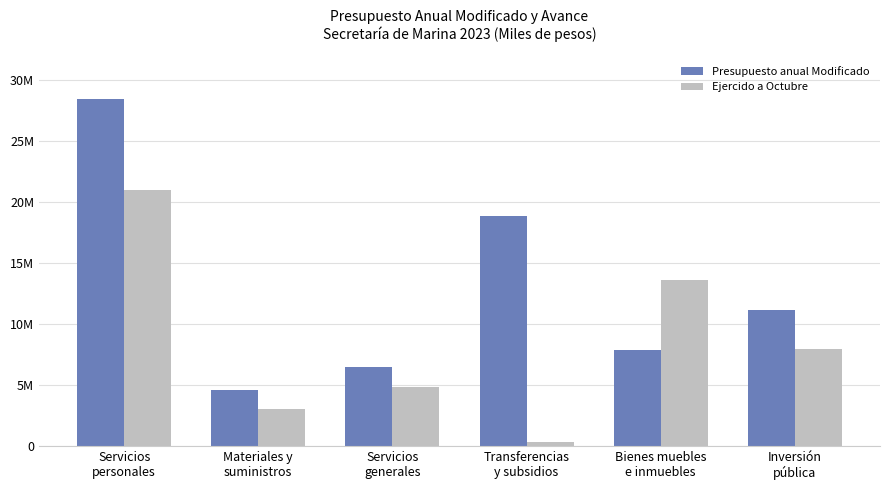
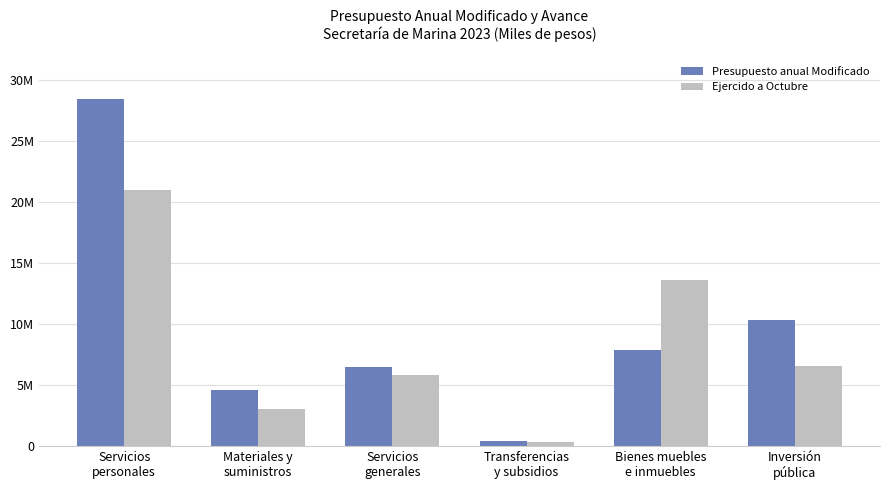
Ejercido a Octubre, Servicios generales: 4800000 -> 5800000
Presupuesto anual Modificado, Transferencias y subsidios: 18900000 -> 400000
Presupuesto anual Modificado, Inversión pública: 11200000 -> 10300000
Ejercido a Octubre, Inversión pública: 8000000 -> 6500000
